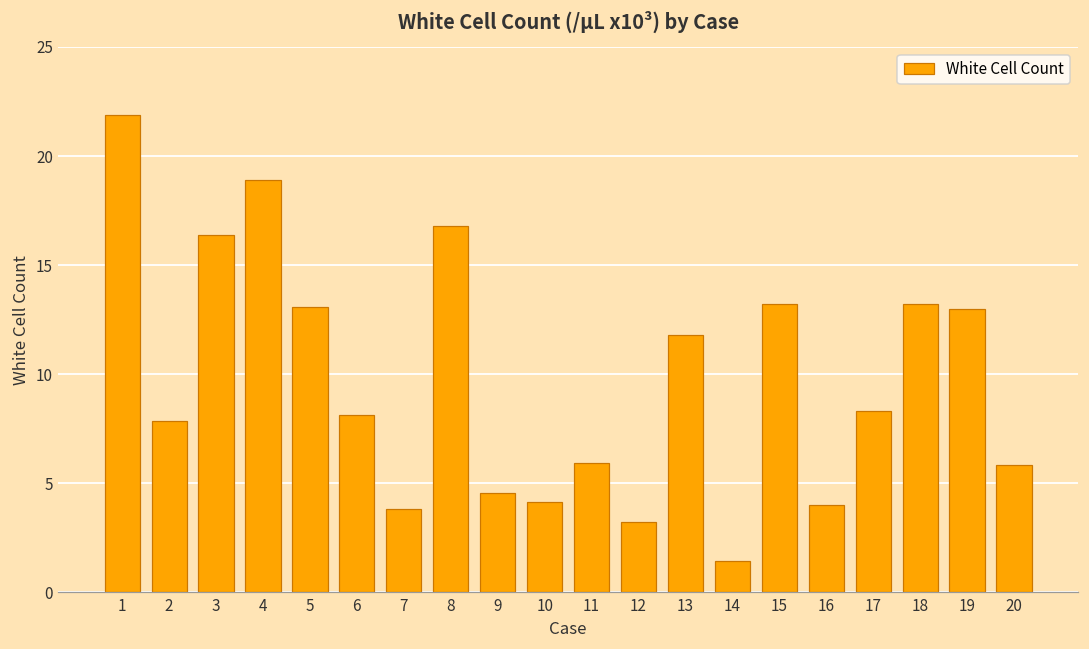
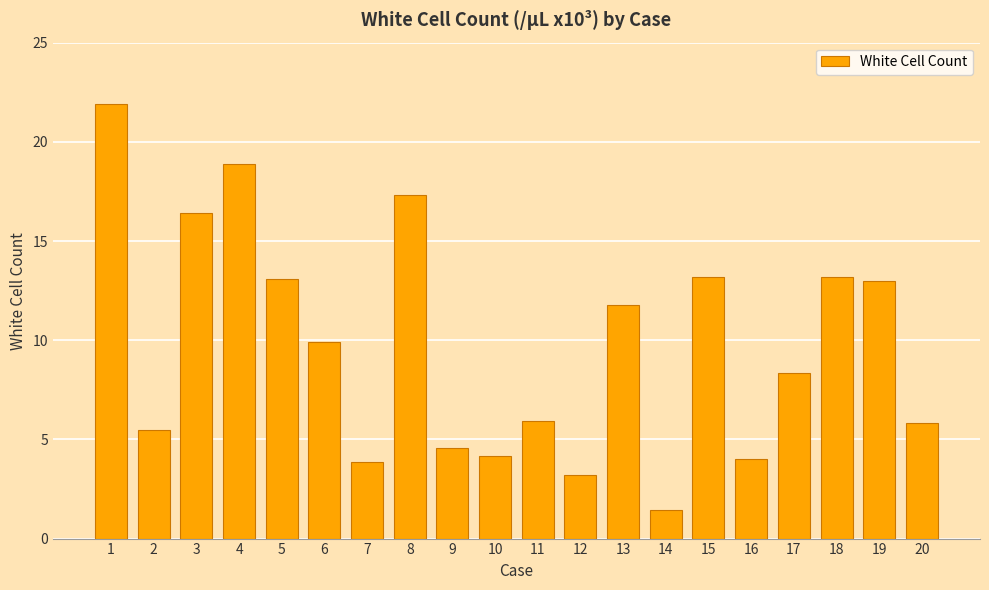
2: 7.8 -> 5.5
6: 8.1 -> 9.9
8: 16.8 -> 17.3
